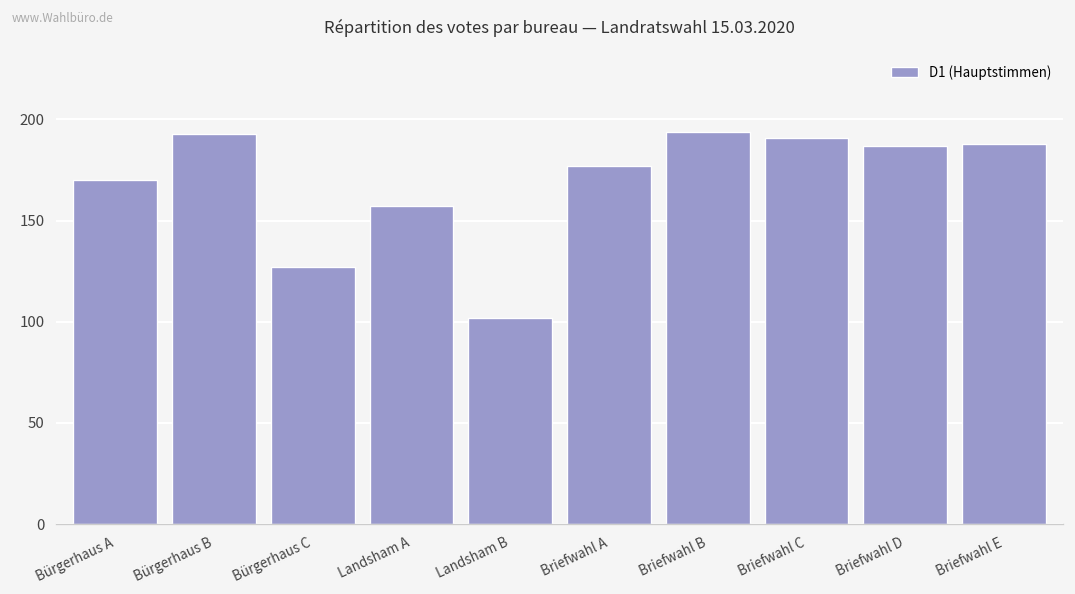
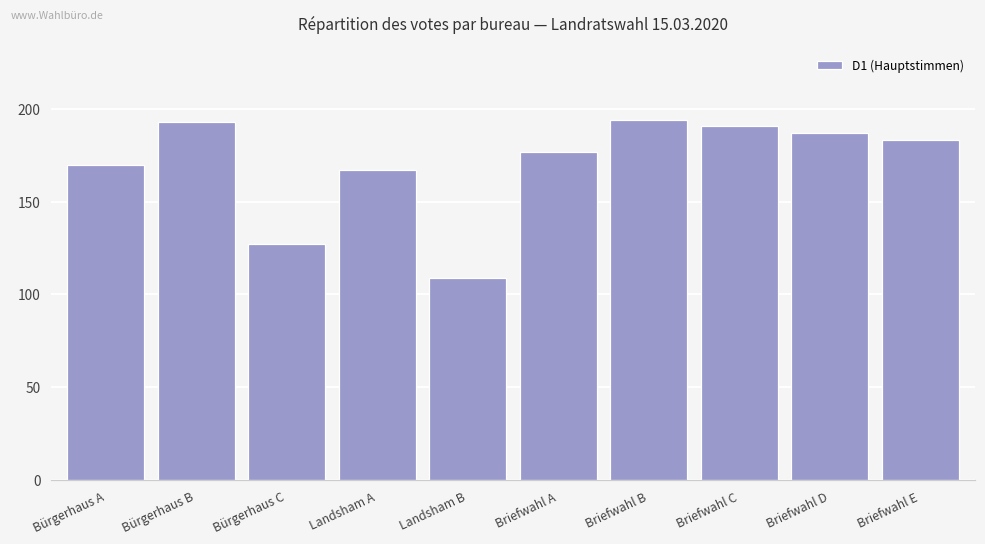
Landsham A: 157 -> 167
Landsham B: 102 -> 109
Briefwahl E: 188 -> 183
